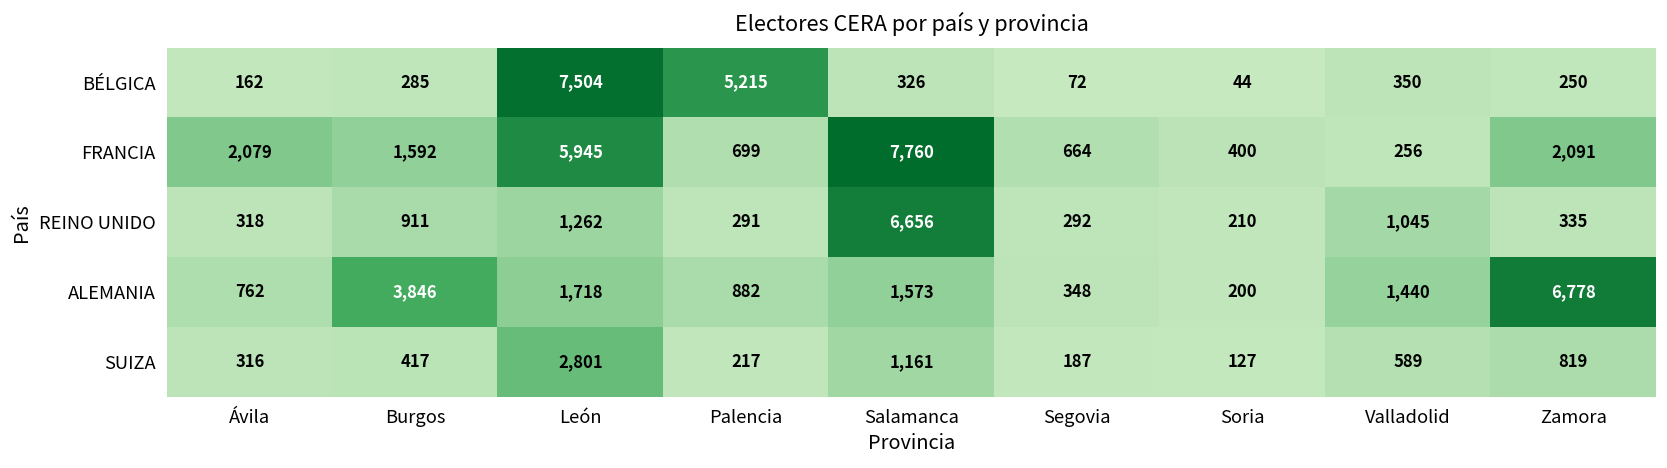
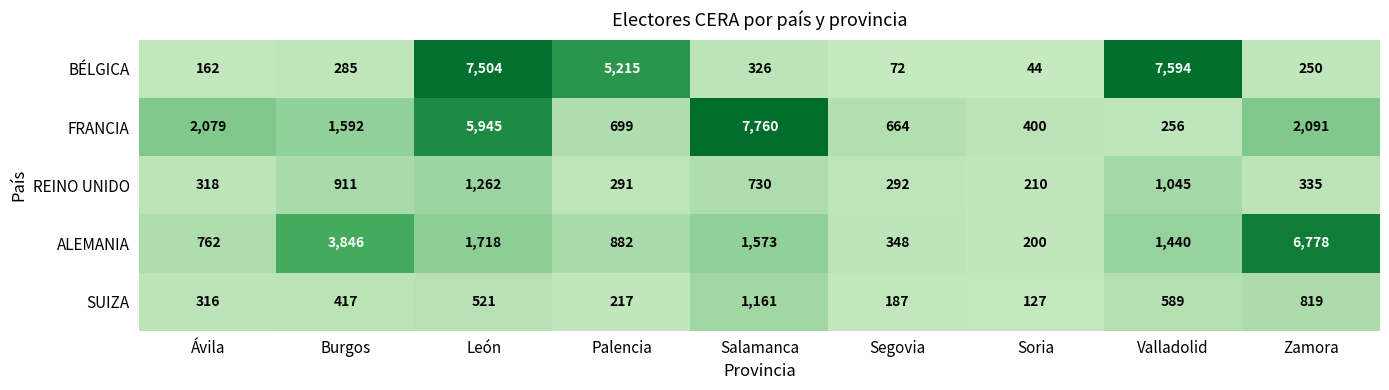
BÉLGICA, Valladolid: 350 -> 7,594
REINO UNIDO, Salamanca: 6,656 -> 730
SUIZA, León: 2,801 -> 521
